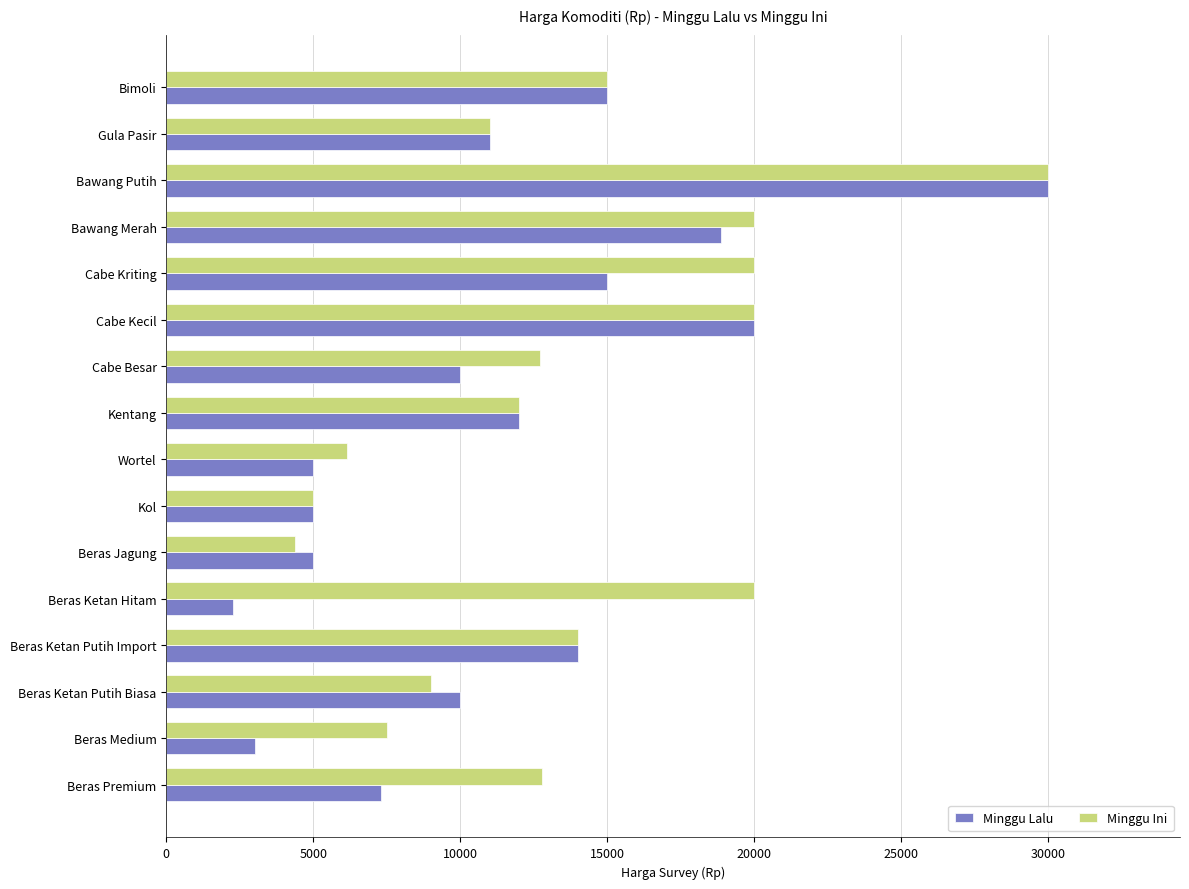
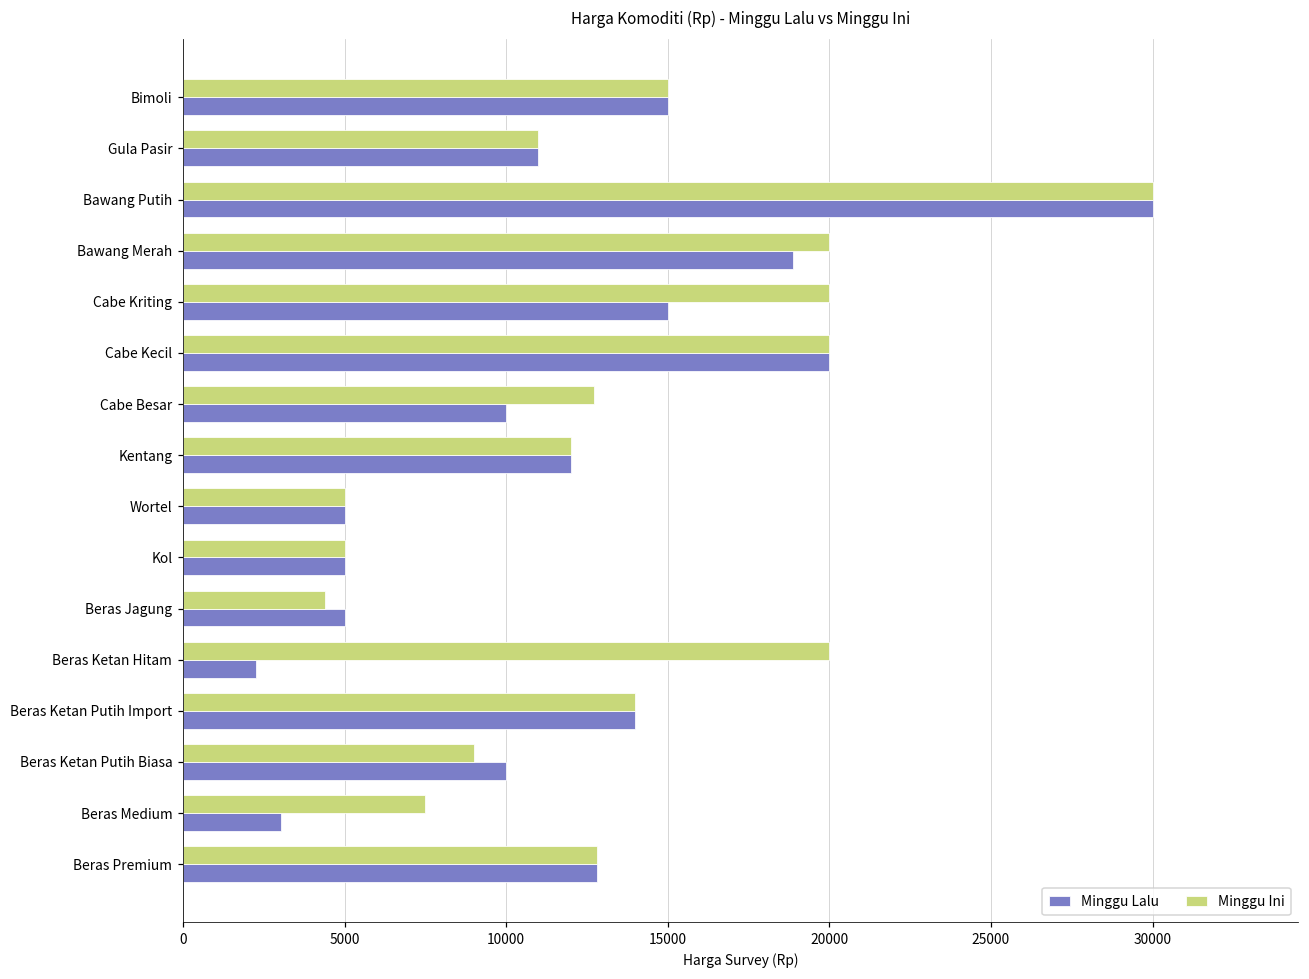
Minggu Ini, Wortel: 6200 -> 5000
Minggu Lalu, Beras Premium: 7300 -> 12800
